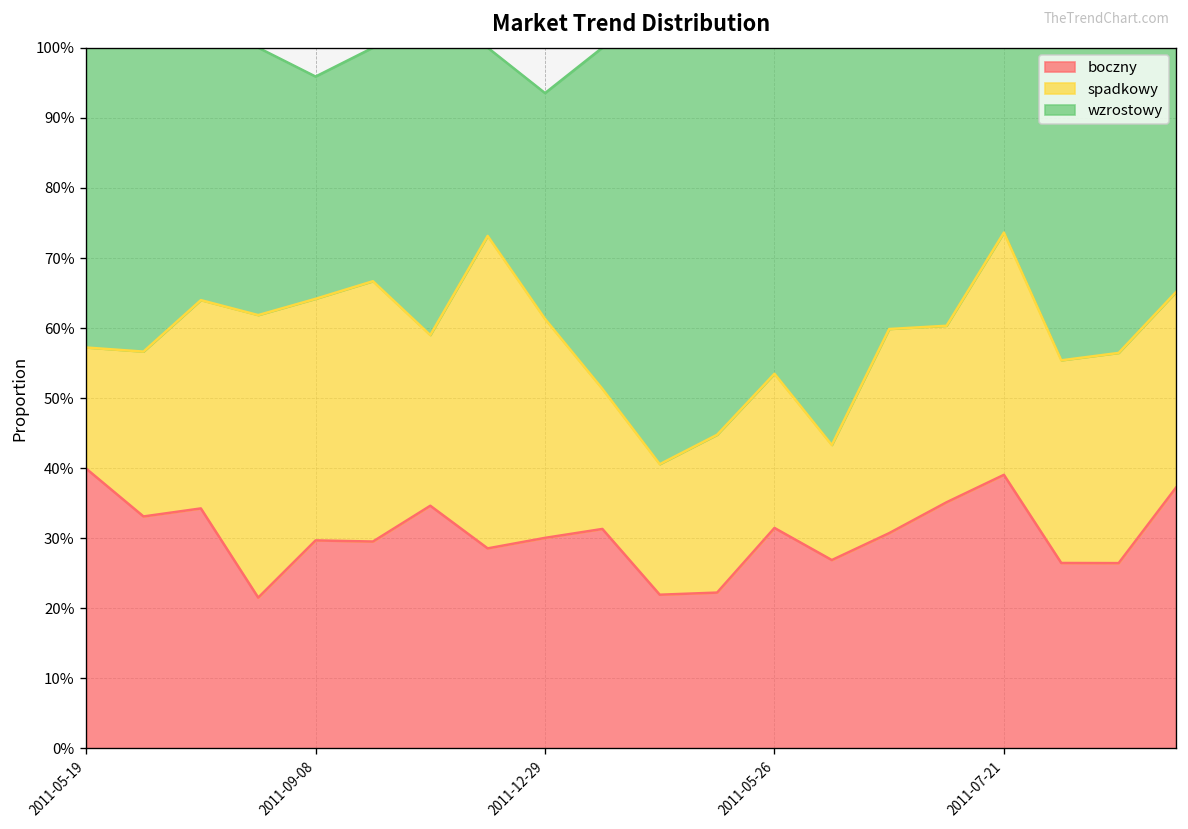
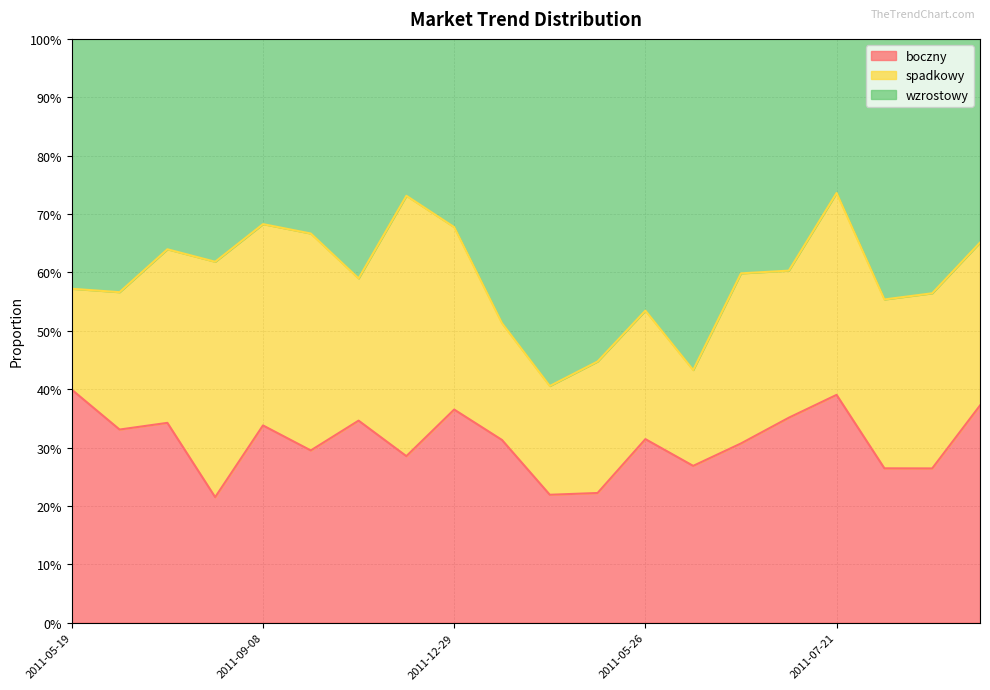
boczny, 2011-09-08: 30% -> 34%
boczny, 2011-12-29: 30% -> 37%
